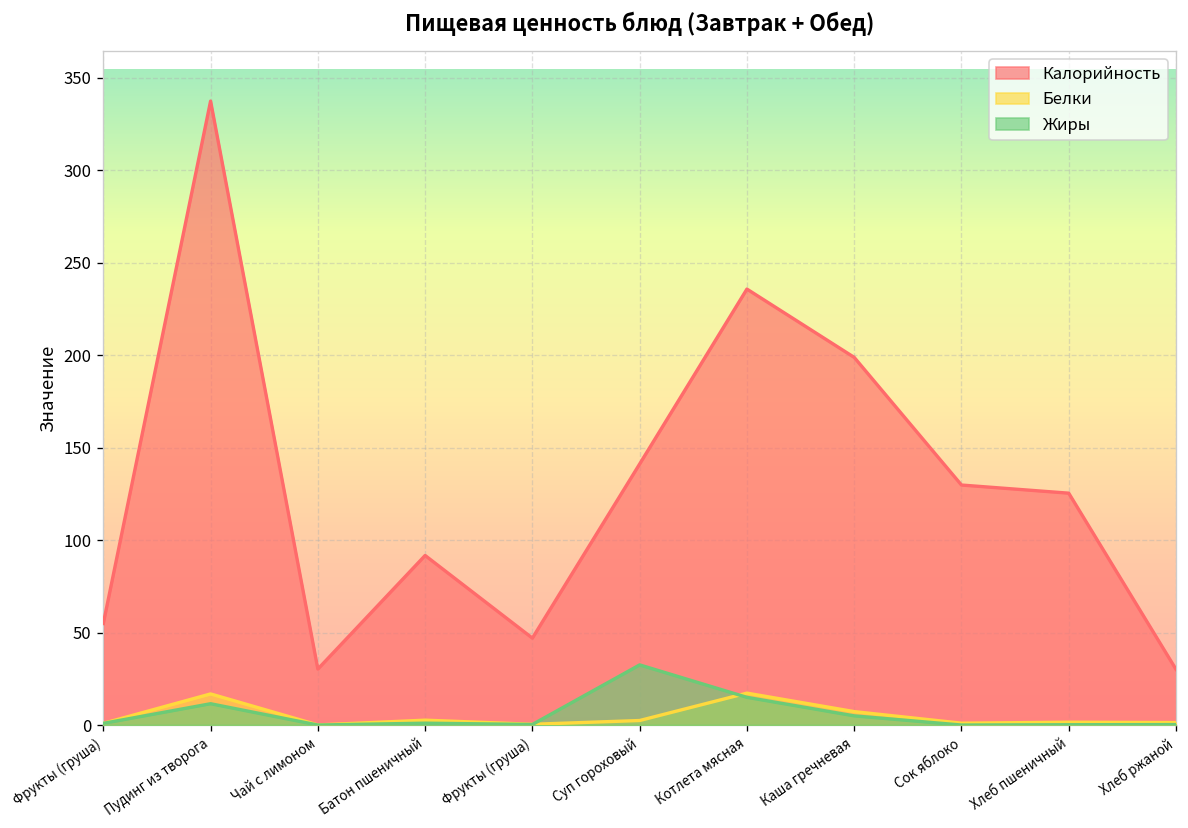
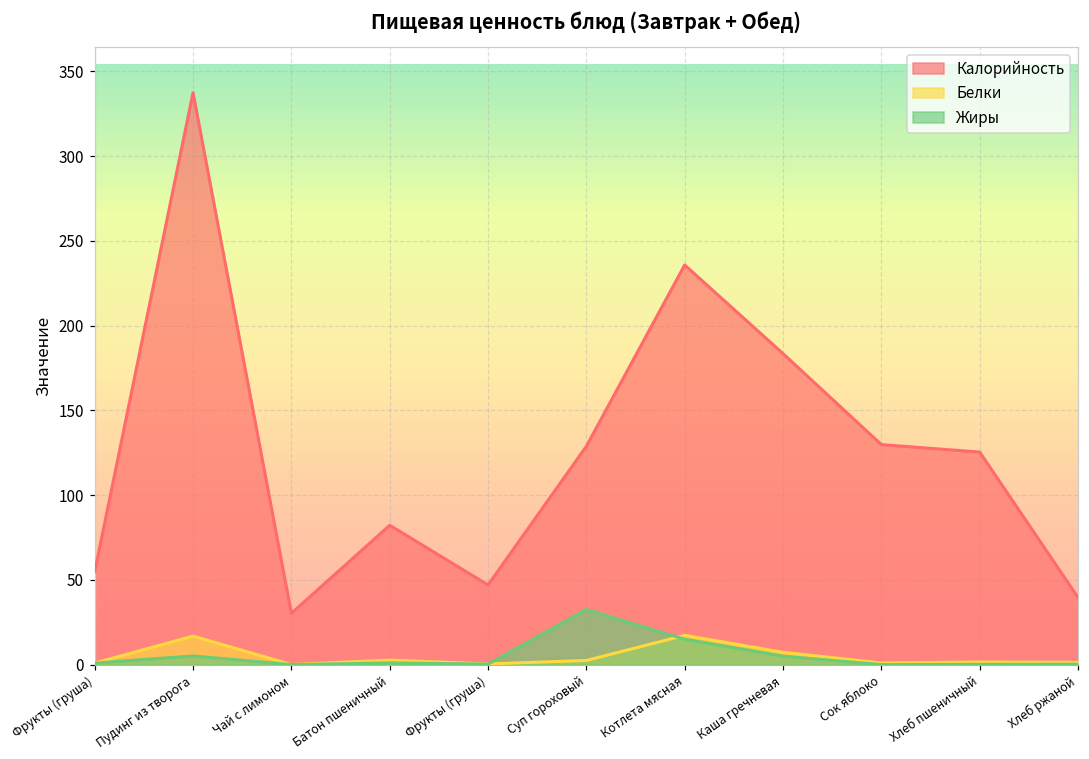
Жиры, Пудинг из творога: 12 -> 5
Калорийность, Батон пшеничный: 92 -> 82
Калорийность, Суп гороховый: 141 -> 129
Калорийность, Каша гречневая: 199 -> 183
Калорийность, Хлеб ржаной: 30 -> 40
